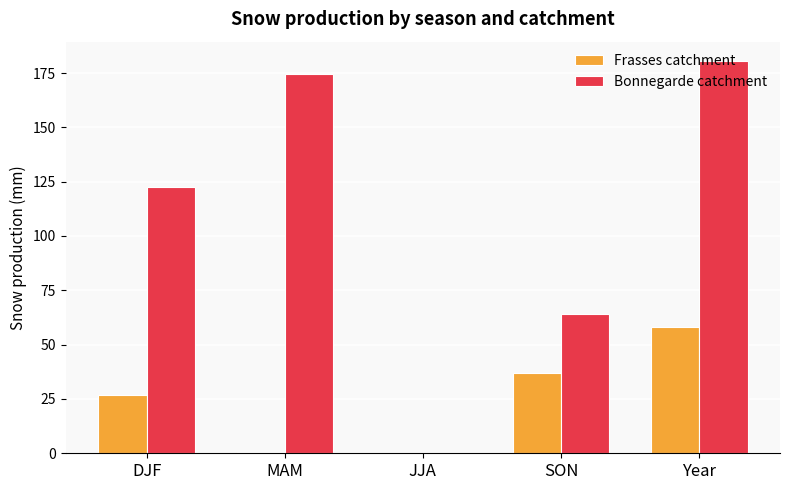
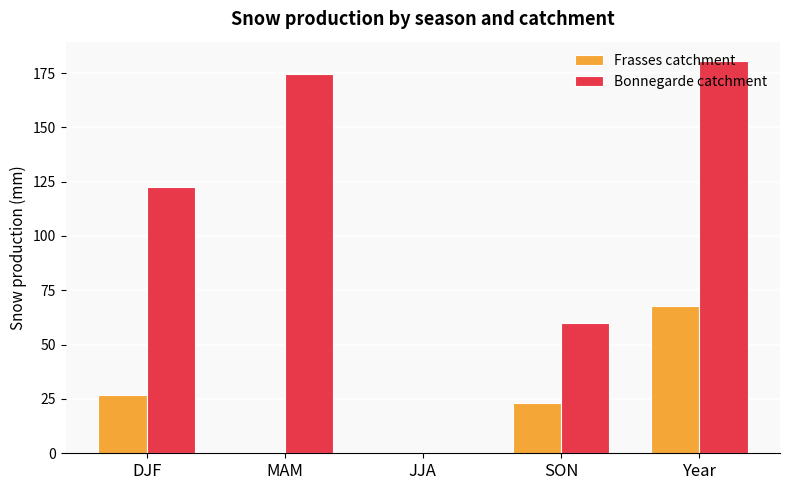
Frasses catchment, SON: 37 -> 23
Bonnegarde catchment, SON: 64 -> 60
Frasses catchment, Year: 58 -> 68
